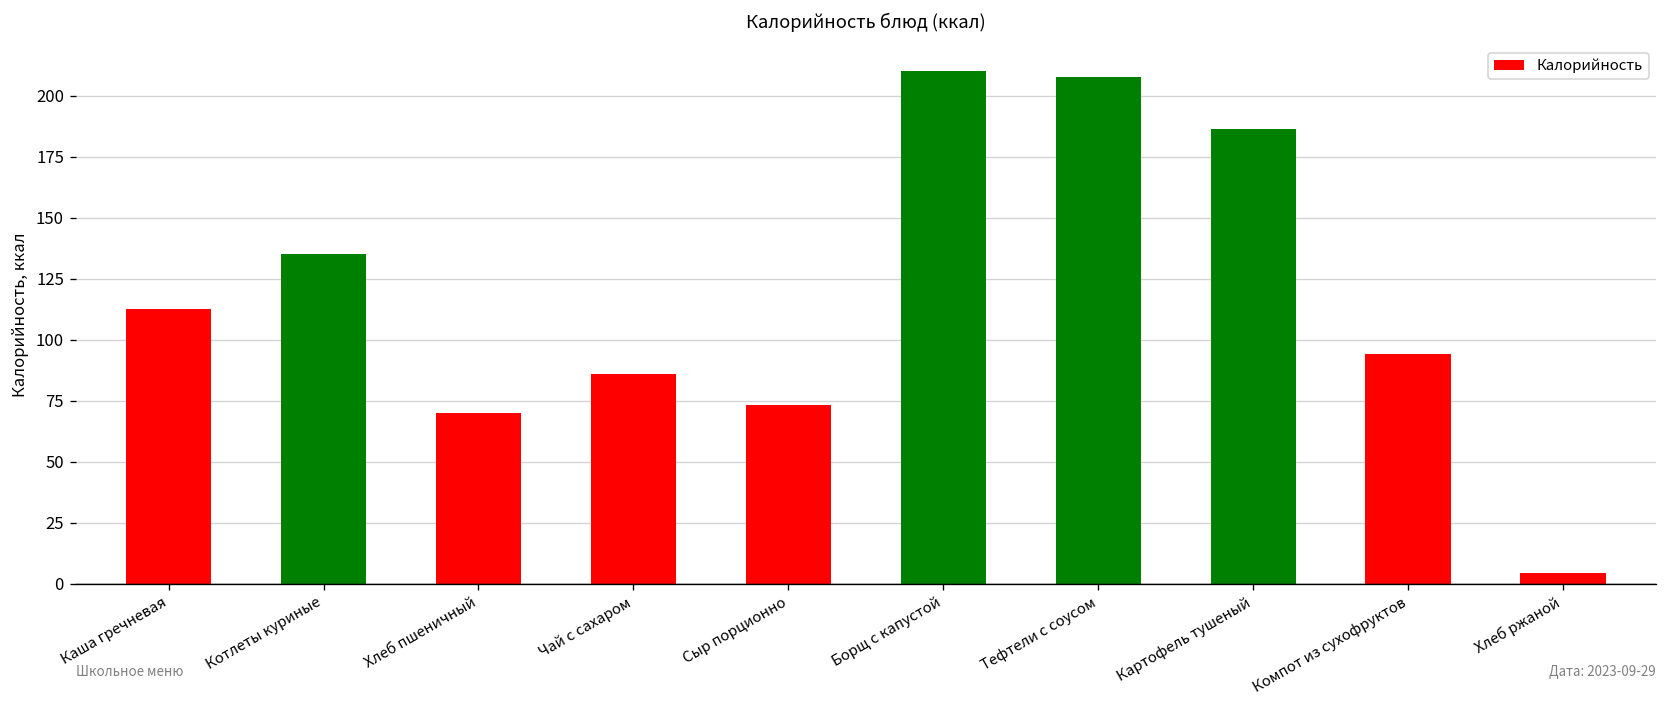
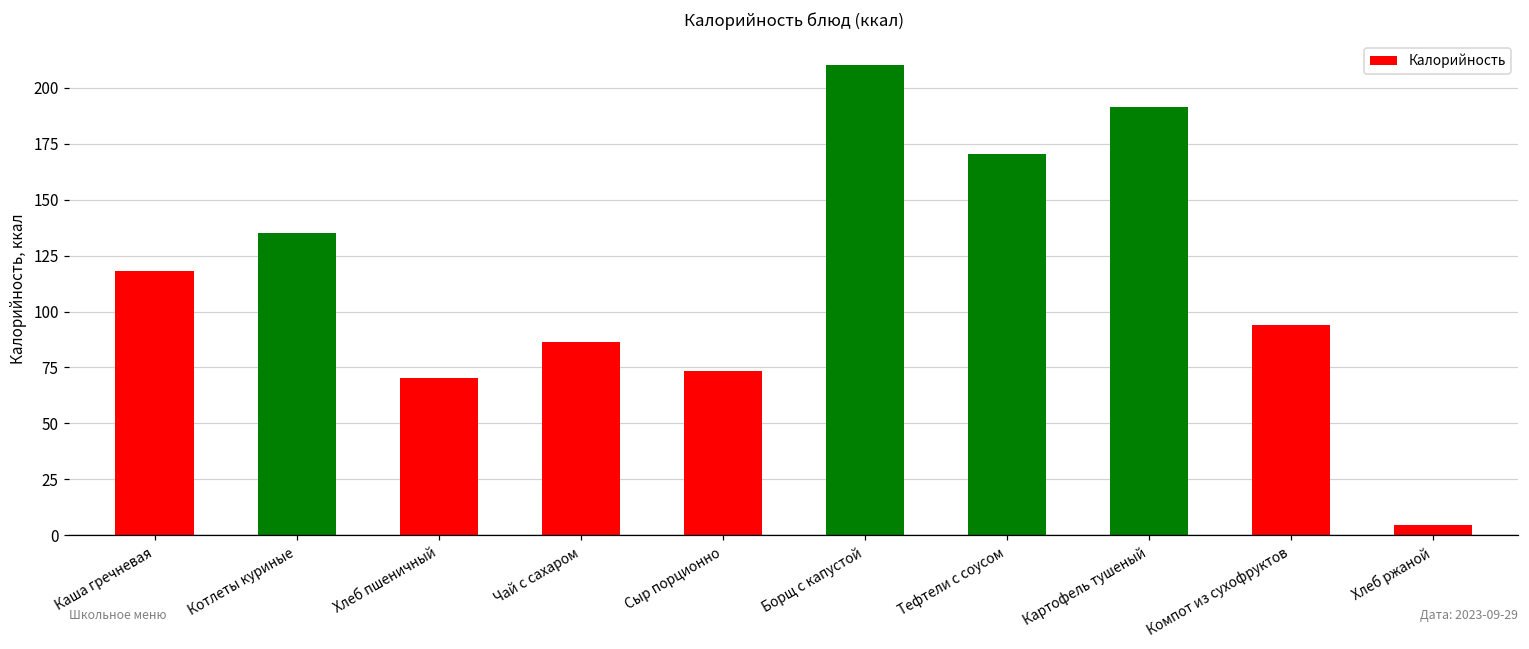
Каша гречневая: 113 -> 118
Тефтели с соусом: 208 -> 170
Картофель тушеный: 187 -> 192
